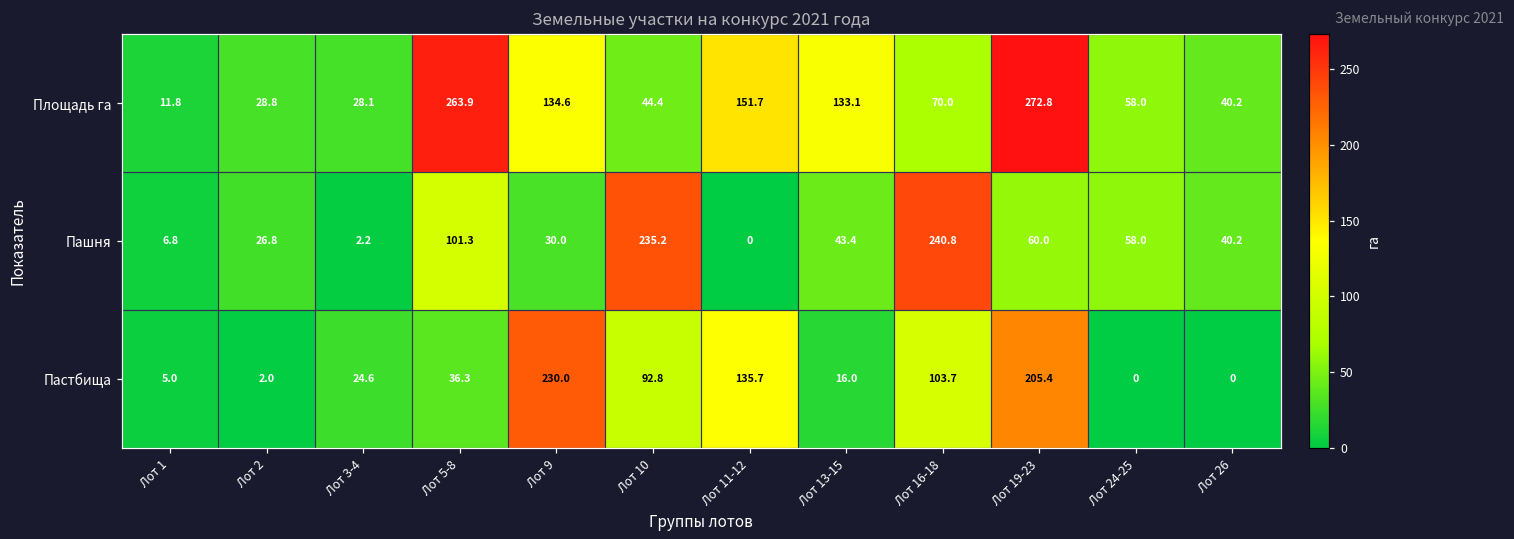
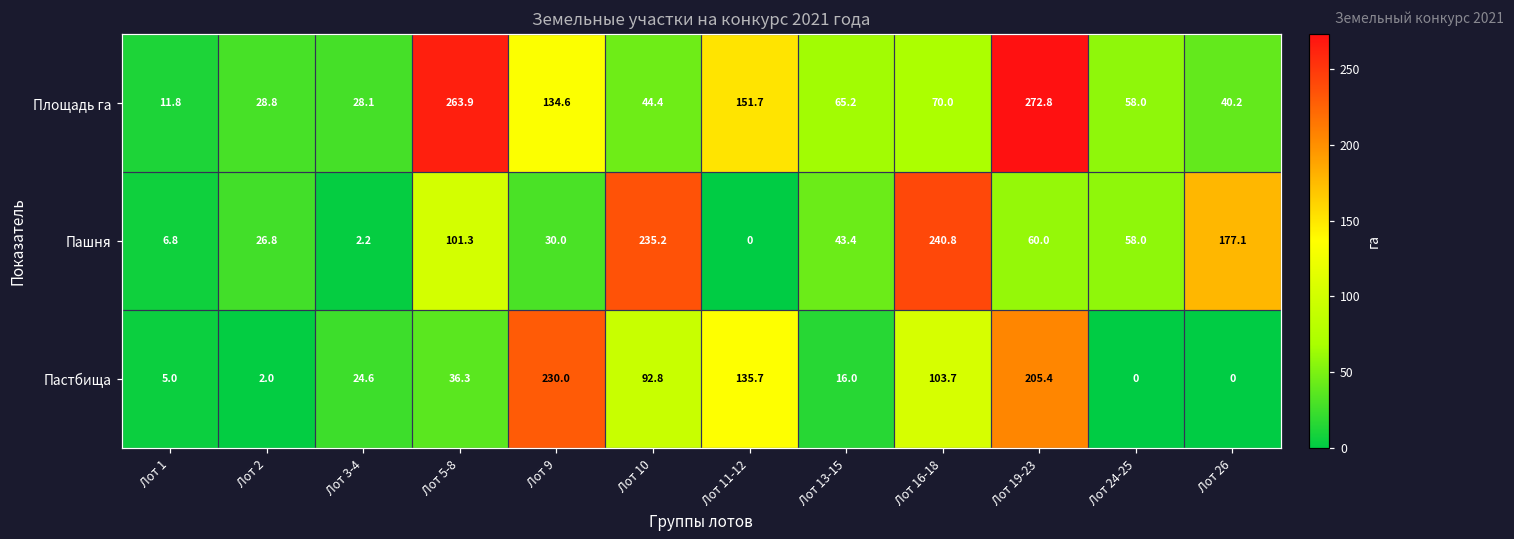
Площадь га, Лот 13-15: 133.1 -> 65.2
Пашня, Лот 26: 40.2 -> 177.1
